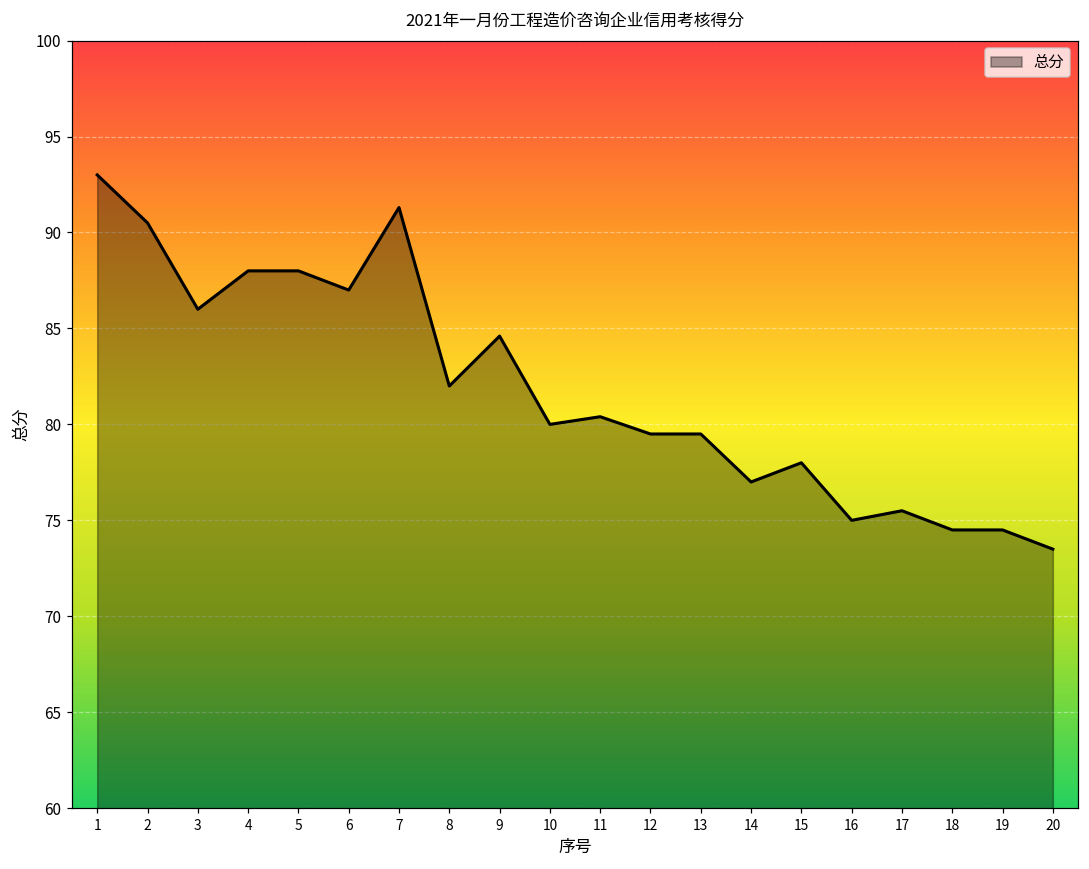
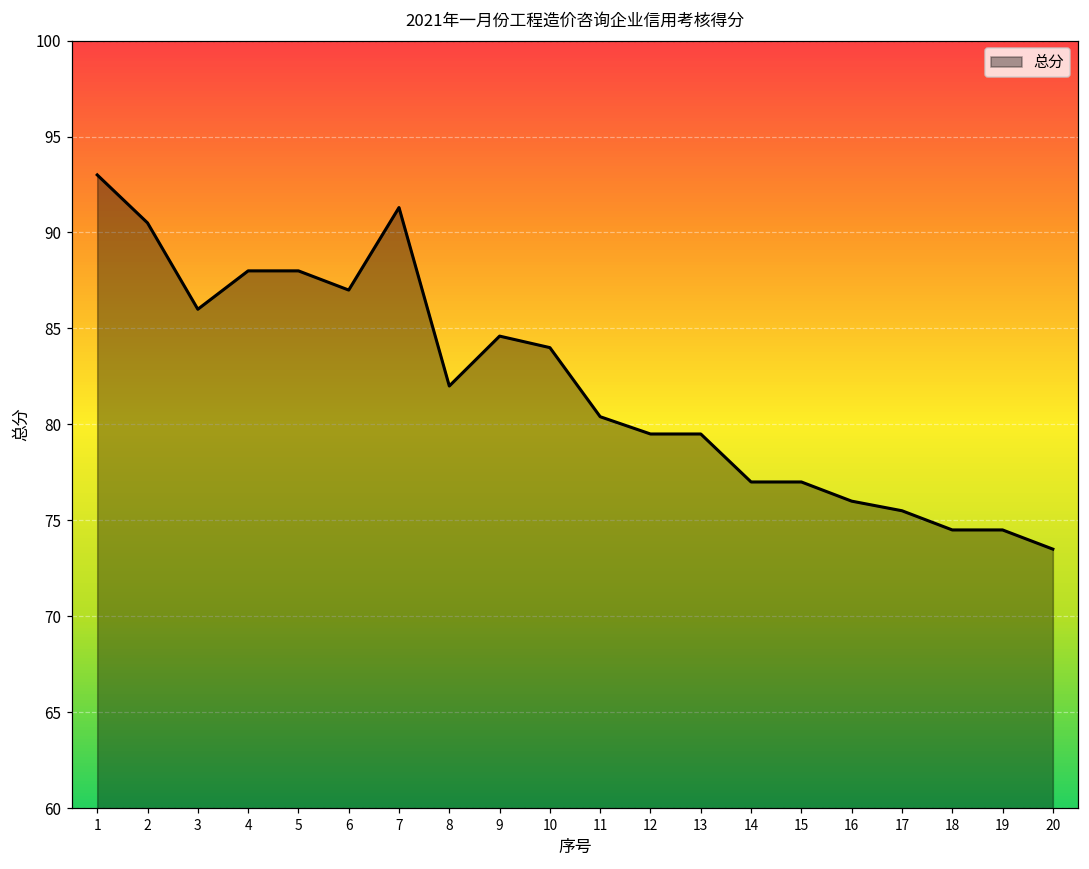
10: 80 -> 84
15: 78 -> 77
16: 75 -> 76
